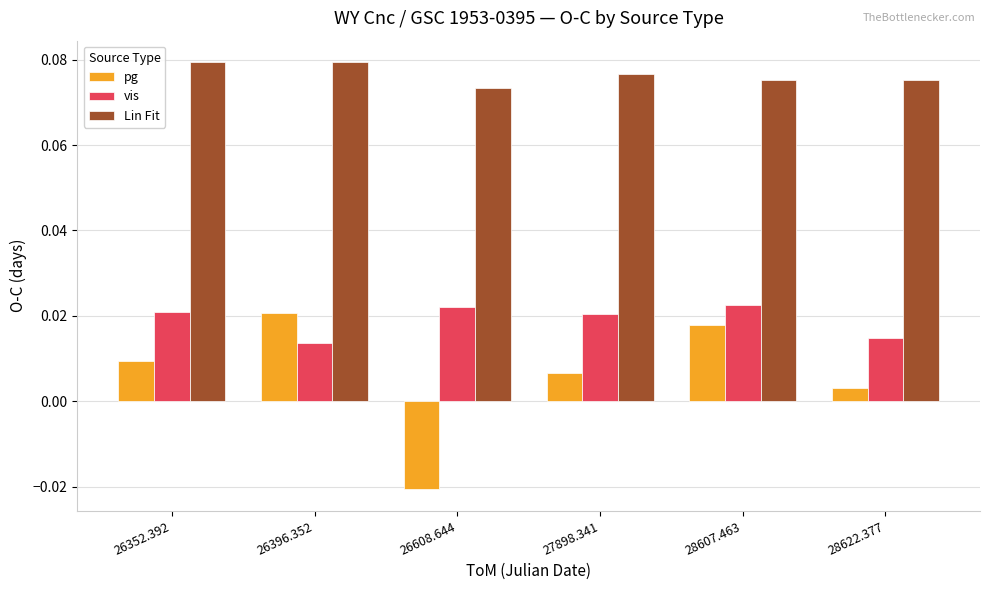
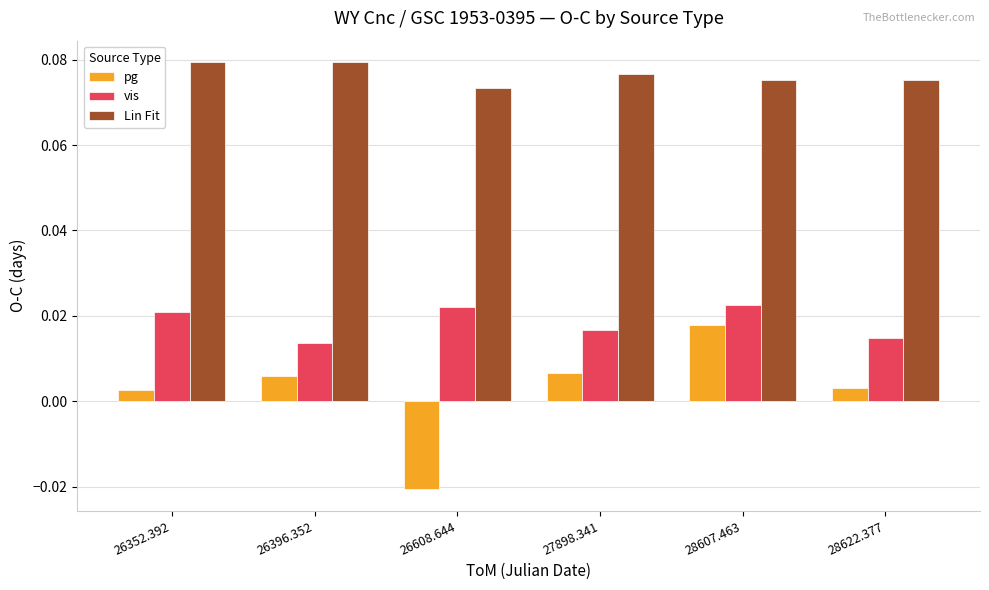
pg, 26352.392: 0.009 -> 0.002
pg, 26396.352: 0.021 -> 0.006
vis, 27898.341: 0.020 -> 0.017
